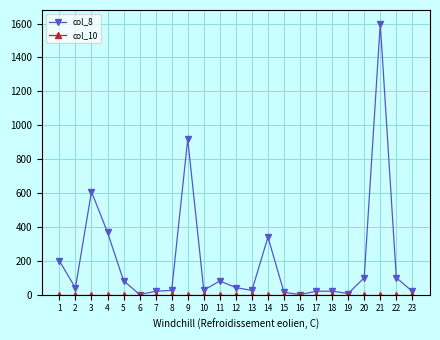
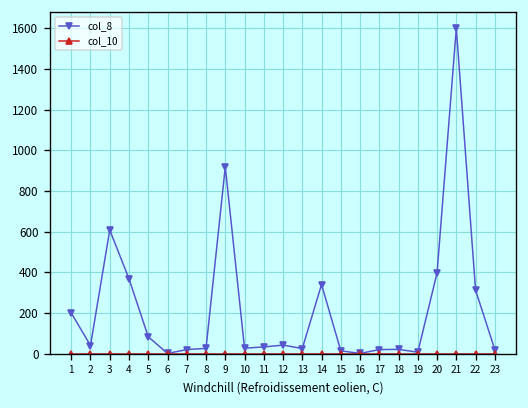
col_8, 11: 80 -> 30
col_8, 20: 100 -> 400
col_8, 22: 100 -> 310
